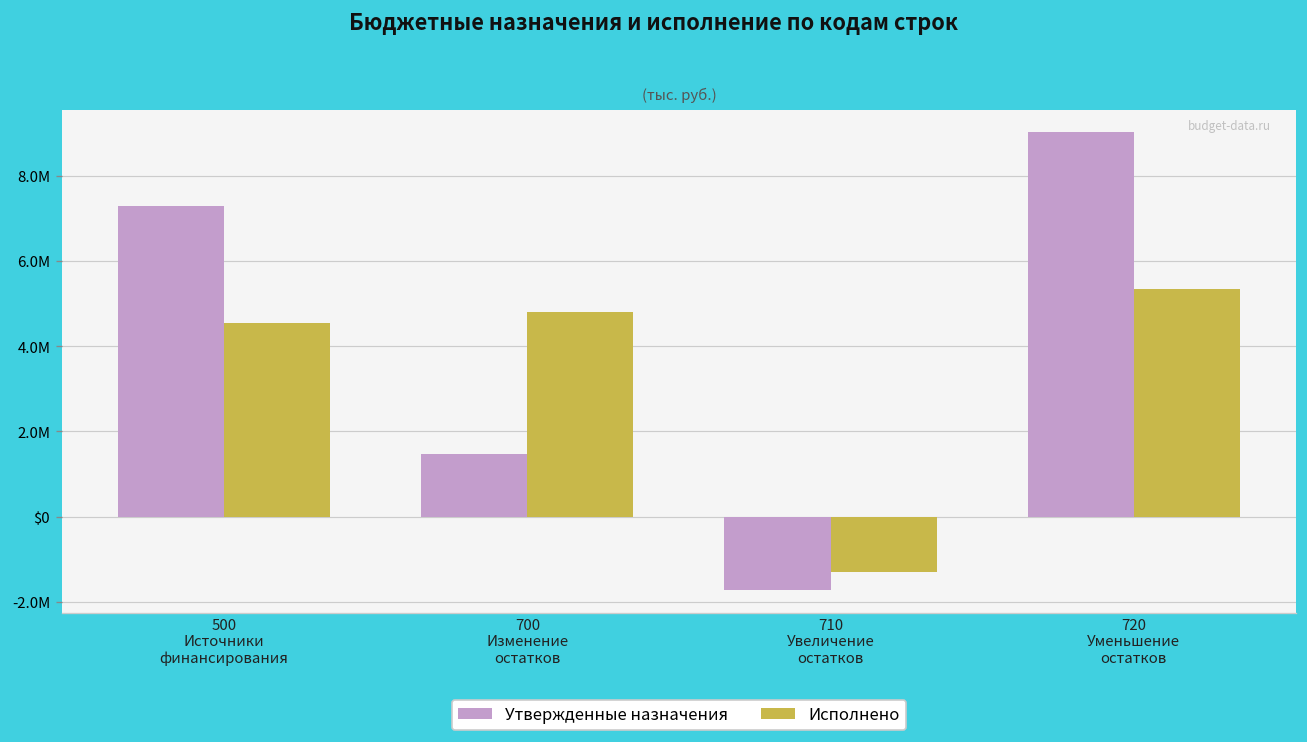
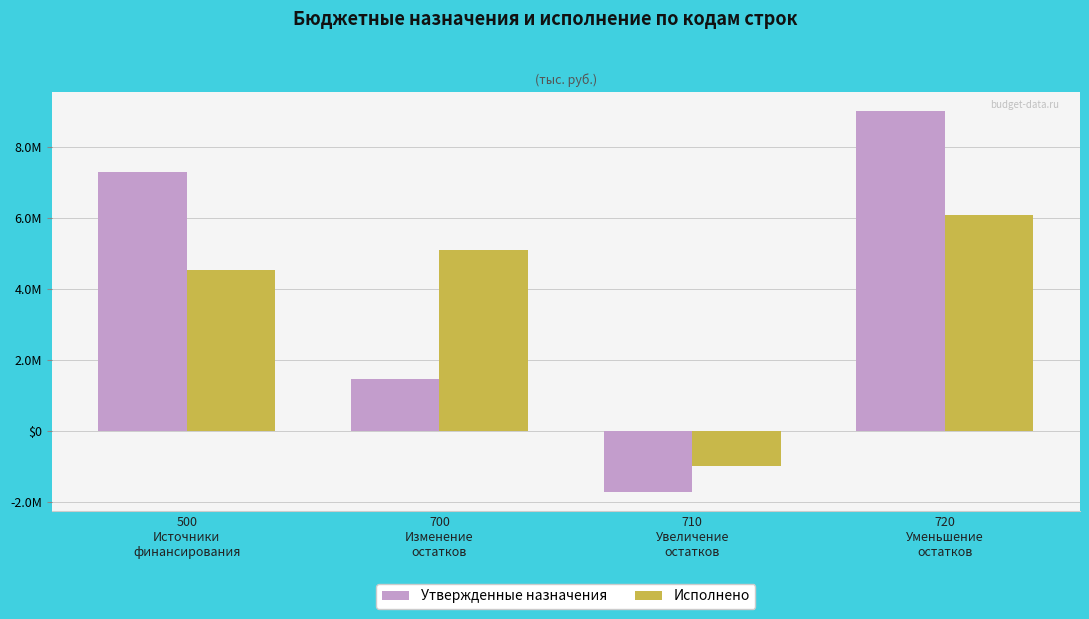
Исполнено, 700 Изменение остатков: 4800000 -> 5100000
Исполнено, 710 Увеличение остатков: -1300000 -> -1000000
Исполнено, 720 Уменьшение остатков: 5300000 -> 6100000
